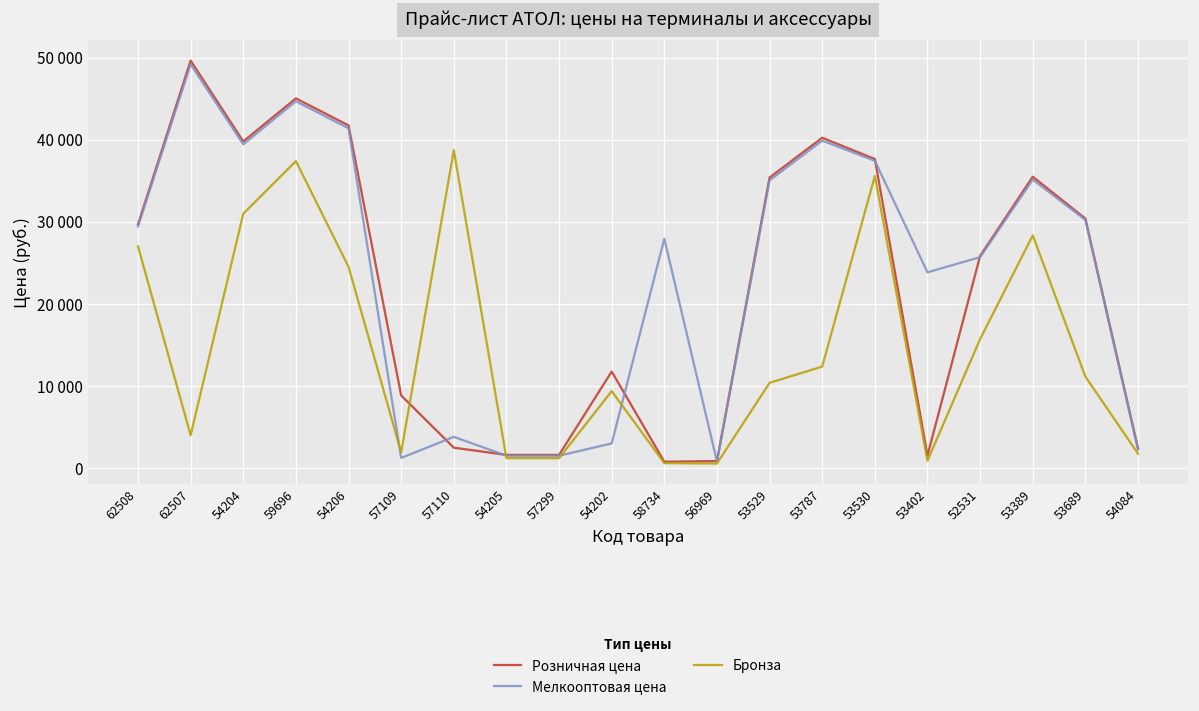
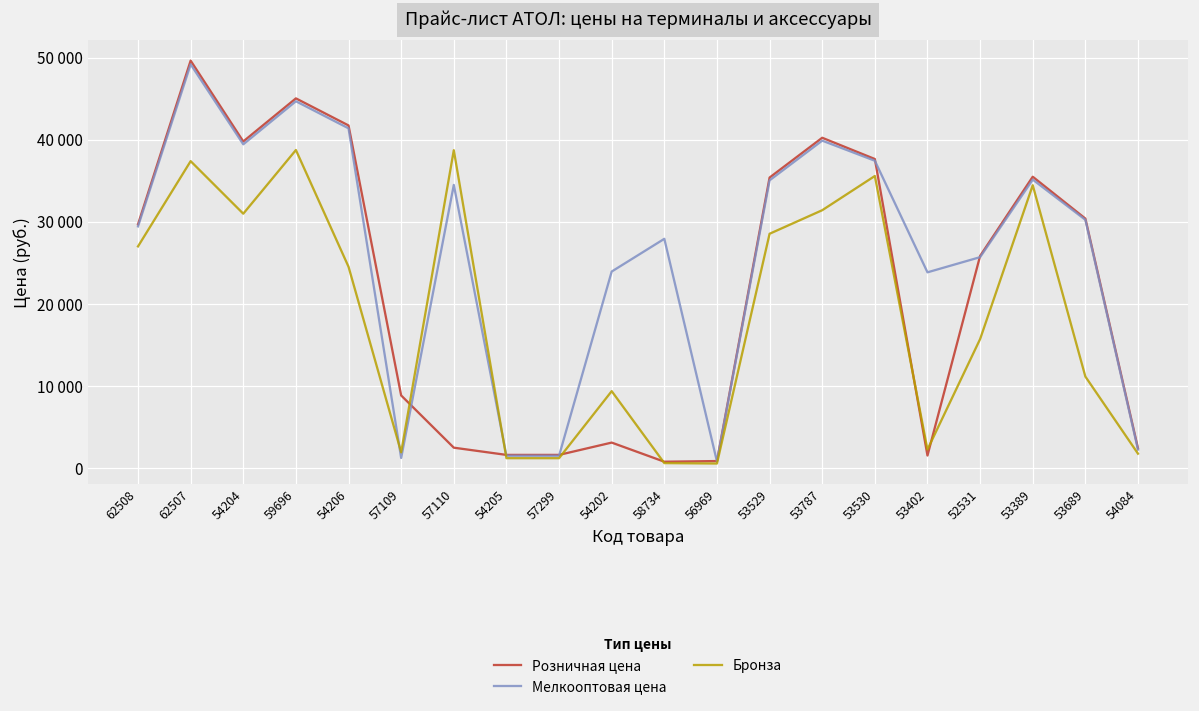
Бронза, 62507: 4000 -> 37000
Бронза, 59696: 37000 -> 39000
Мелкооптовая цена, 57110: 4000 -> 35000
Розничная цена, 54202: 12000 -> 3000
Мелкооптовая цена, 54202: 3000 -> 24000
Бронза, 53529: 10000 -> 29000
Бронза, 53787: 12000 -> 31000
Бронза, 53402: 1000 -> 2000
Бронза, 53389: 28000 -> 34000
